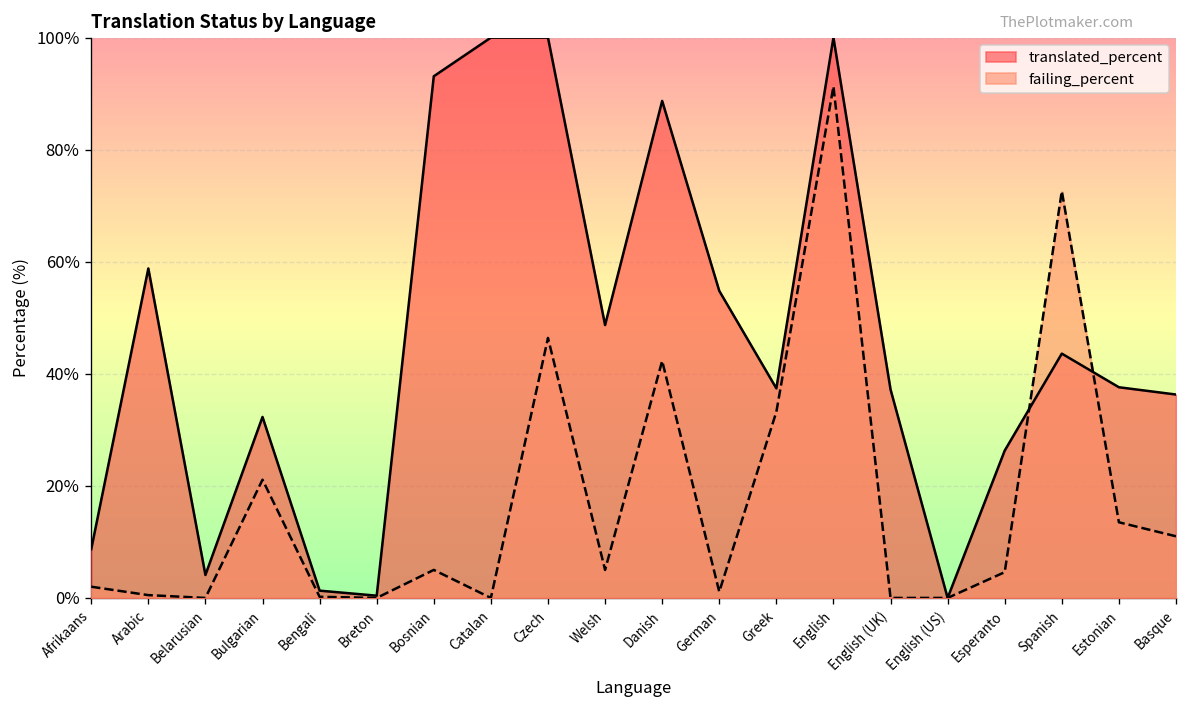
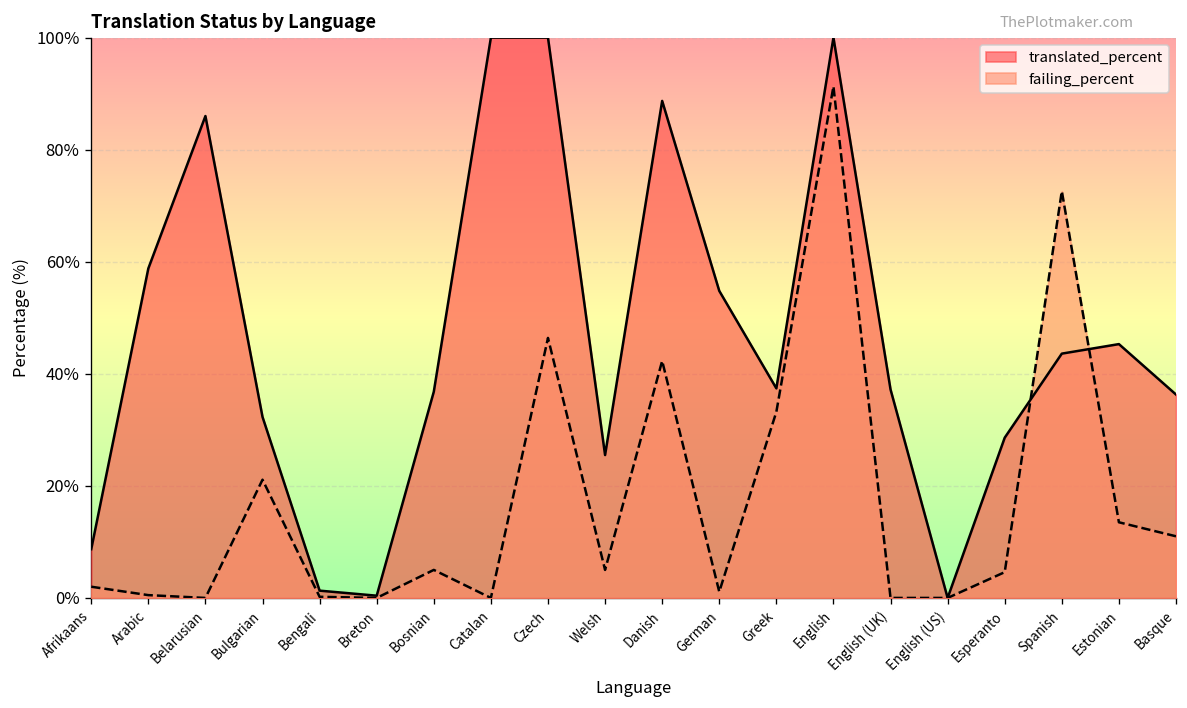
translated_percent, Belarusian: 4% -> 86%
translated_percent, Bosnian: 93% -> 37%
translated_percent, Welsh: 49% -> 26%
translated_percent, Esperanto: 26% -> 29%
translated_percent, Estonian: 38% -> 45%
